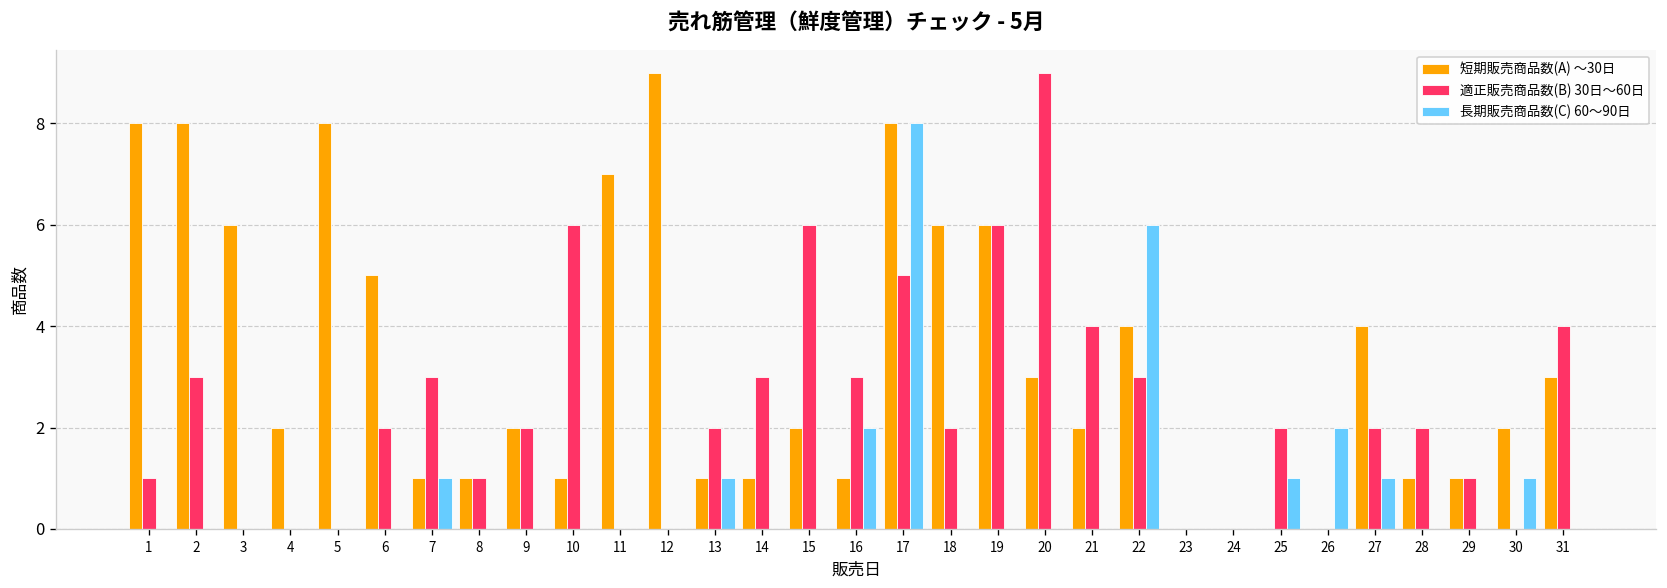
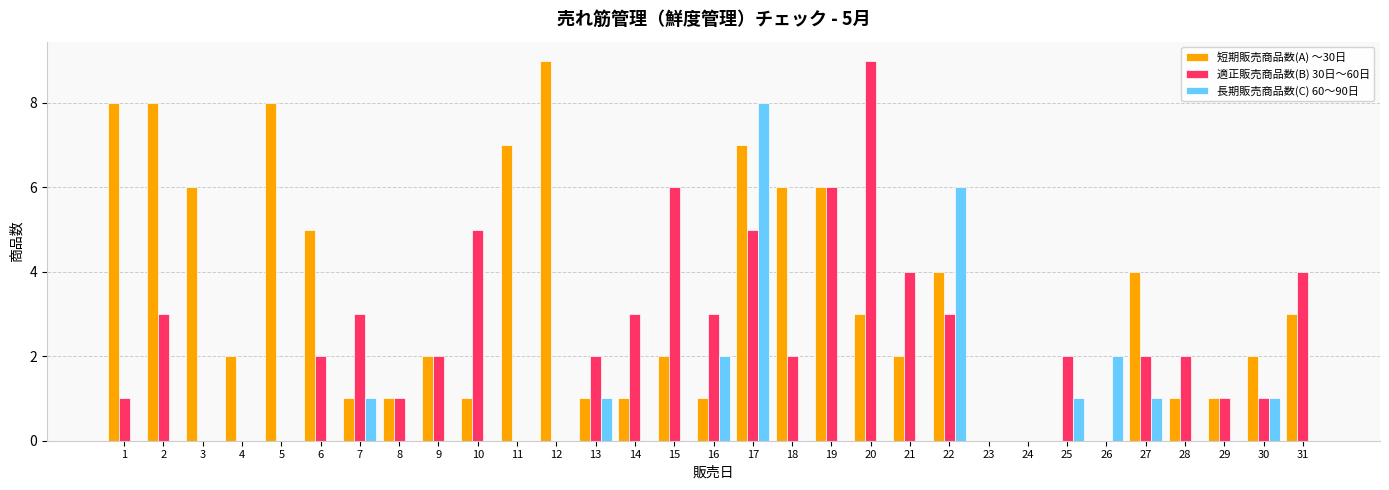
適正販売商品数(B) 30日～60日, 10: 6 -> 5
短期販売商品数(A) ～30日, 17: 8 -> 7
適正販売商品数(B) 30日～60日, 30: 0 -> 1
